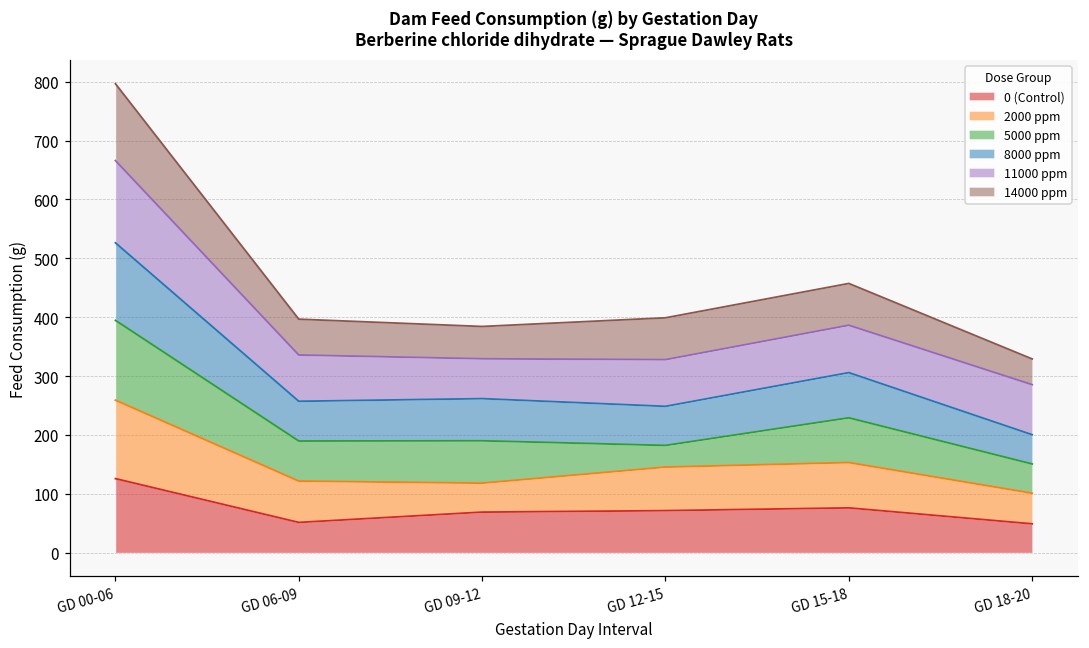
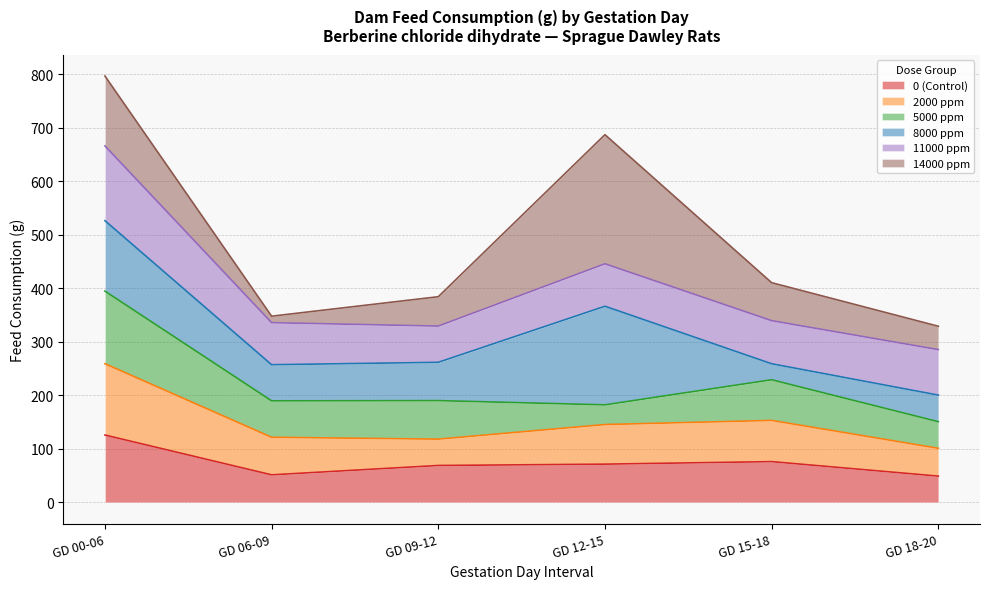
14000 ppm, GD 06-09: 60 -> 10
8000 ppm, GD 12-15: 70 -> 180
14000 ppm, GD 12-15: 70 -> 240
8000 ppm, GD 15-18: 80 -> 30
